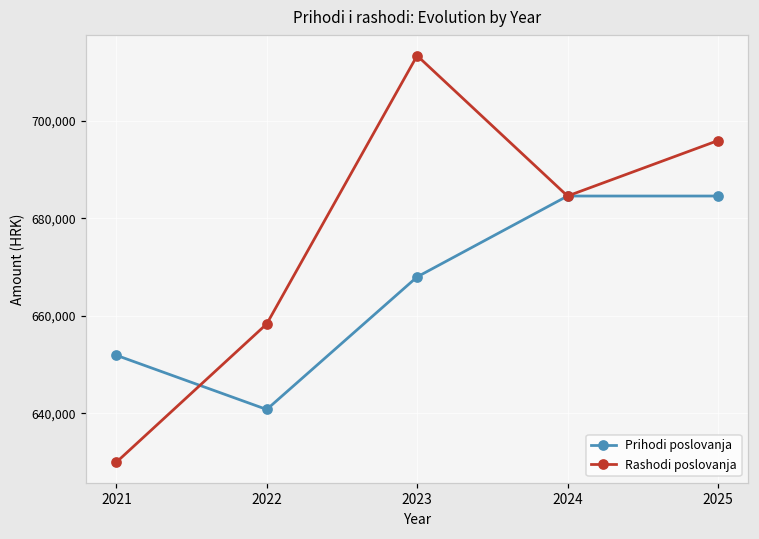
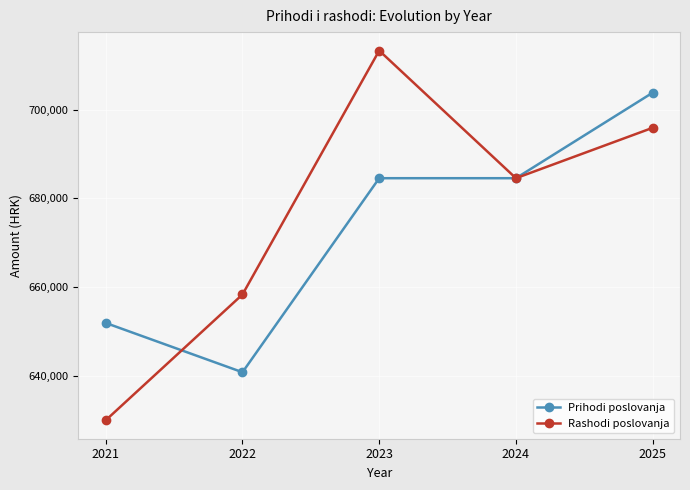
Prihodi poslovanja, 2023: 668,000 -> 685,000
Prihodi poslovanja, 2025: 685,000 -> 704,000
